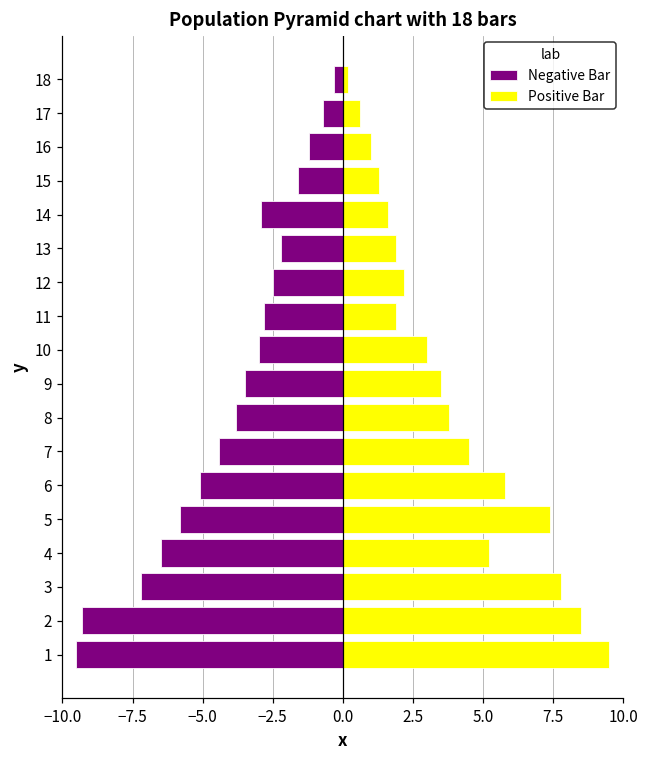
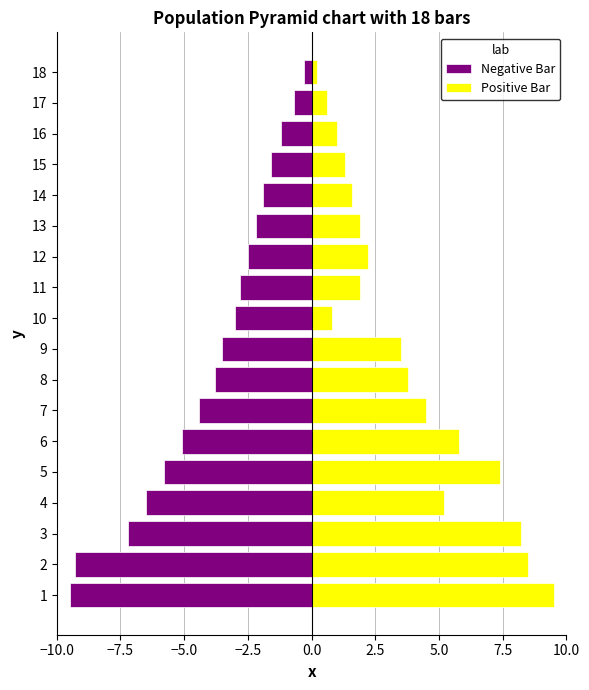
Negative Bar, 14: -2.9 -> -1.9
Positive Bar, 10: 3.0 -> 0.8
Positive Bar, 3: 7.8 -> 8.2
